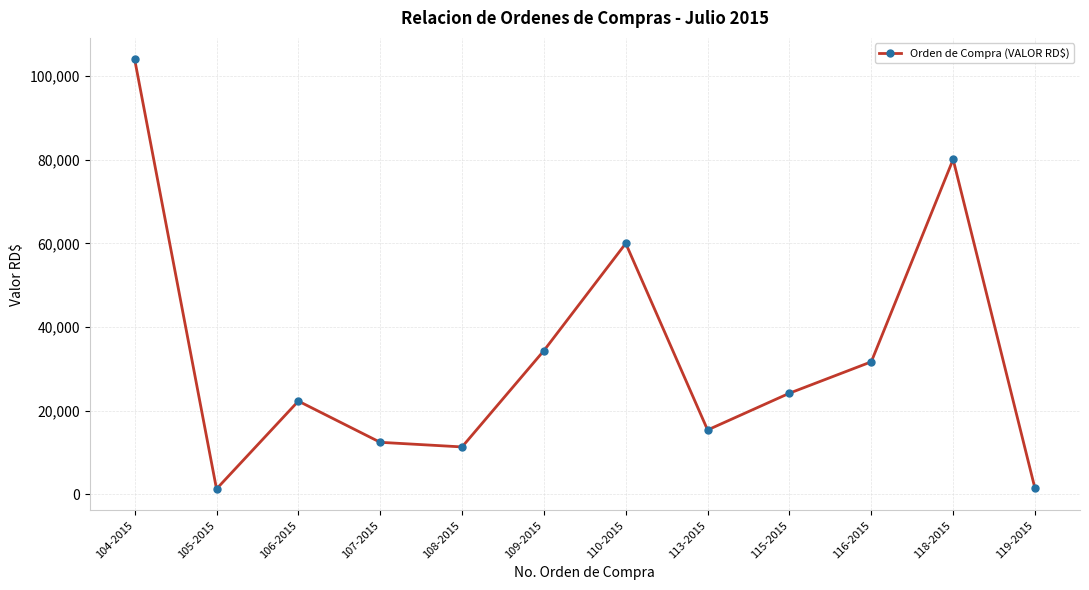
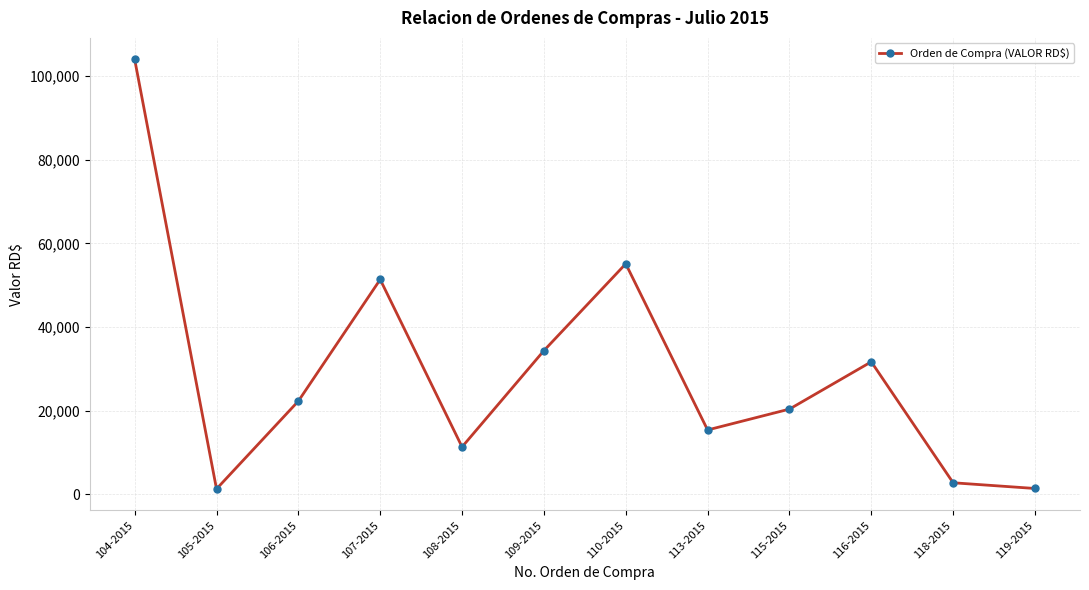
107-2015: 12,000 -> 51,000
110-2015: 60,000 -> 55,000
115-2015: 24,000 -> 20,000
118-2015: 80,000 -> 3,000
